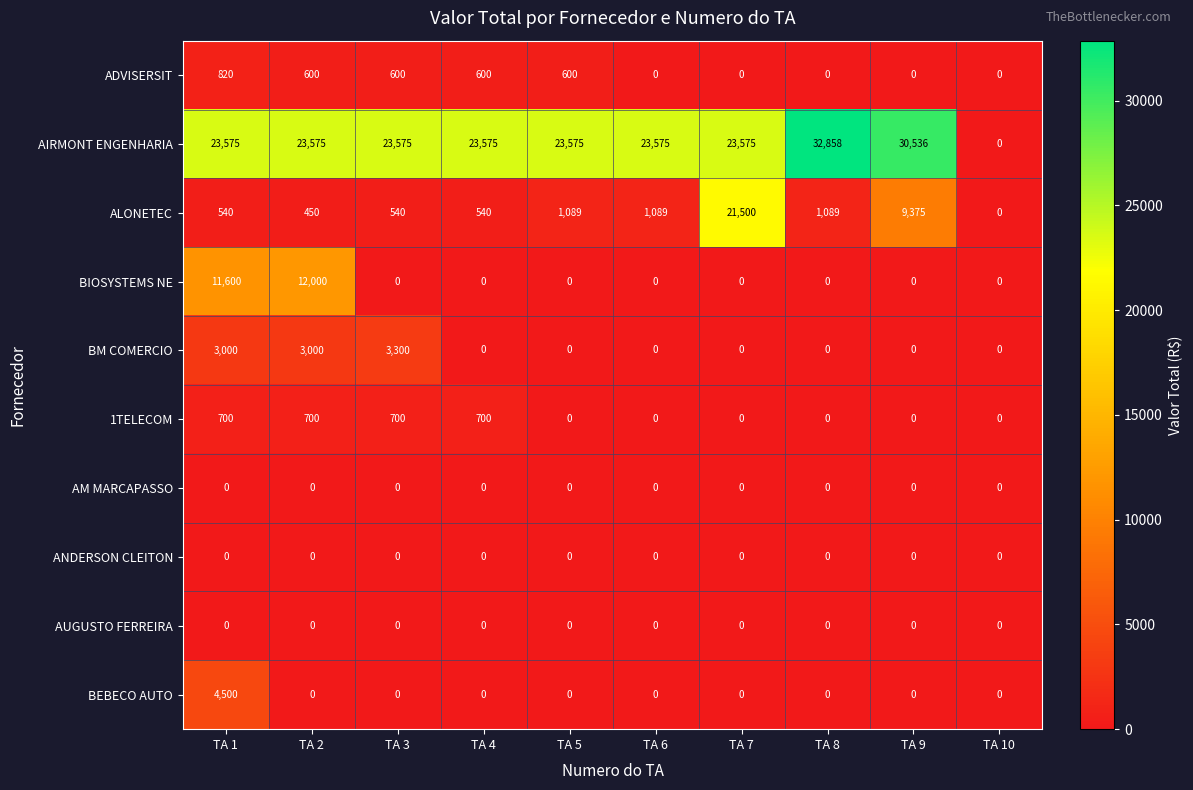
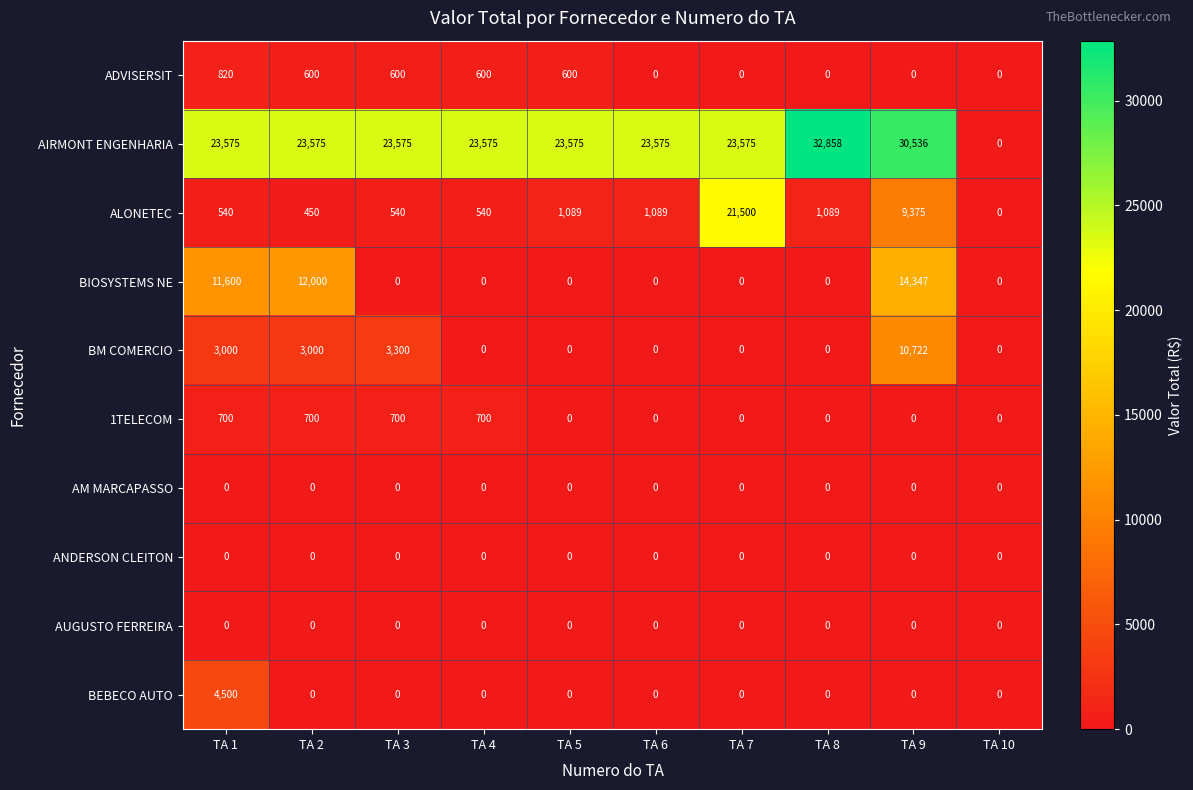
BIOSYSTEMS NE, TA 9: 0 -> 14,347
BM COMERCIO, TA 9: 0 -> 10,722
